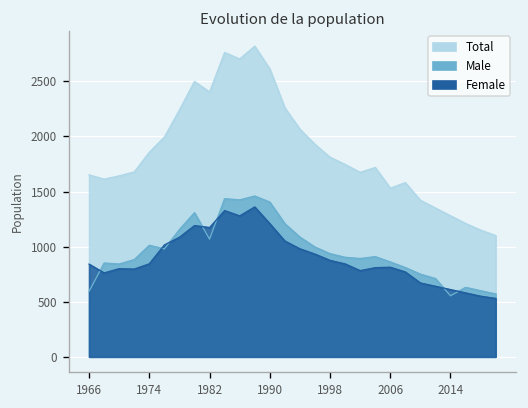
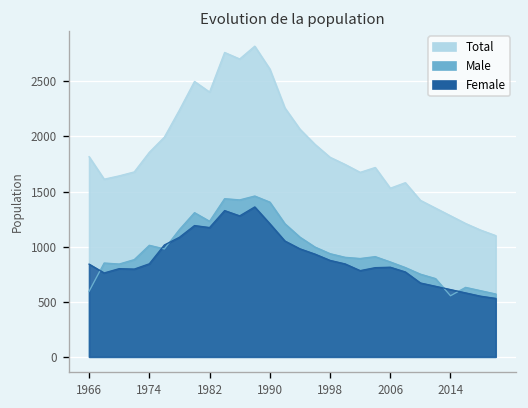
Total, 1966: 1700 -> 1800
Male, 1982: 1100 -> 1200
